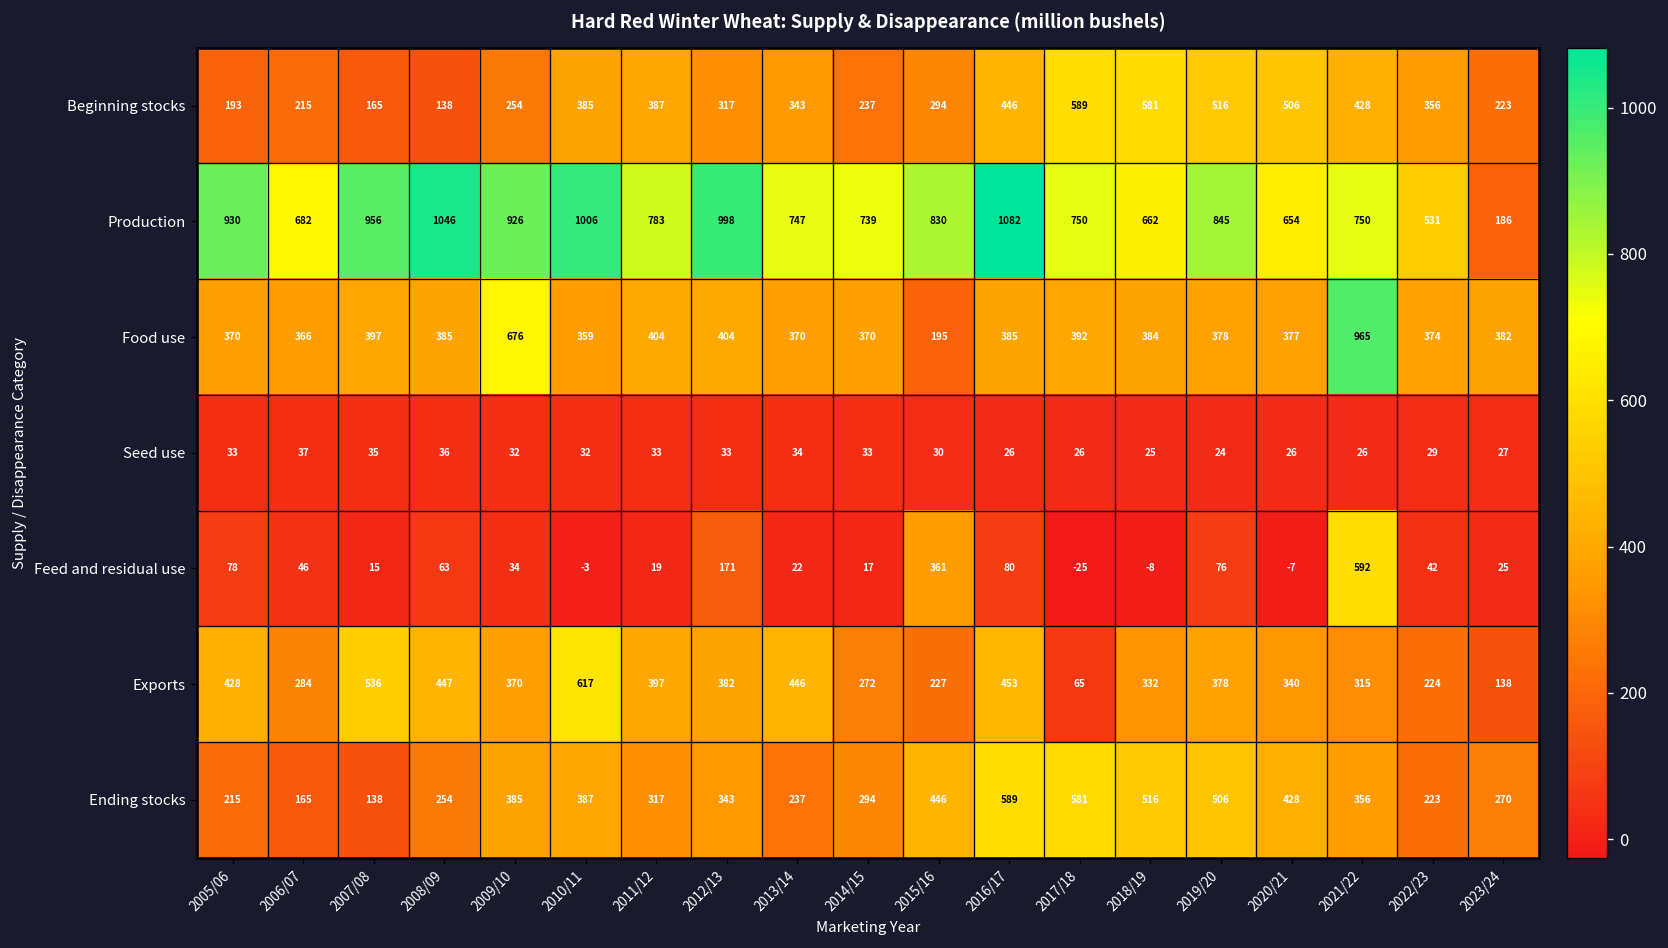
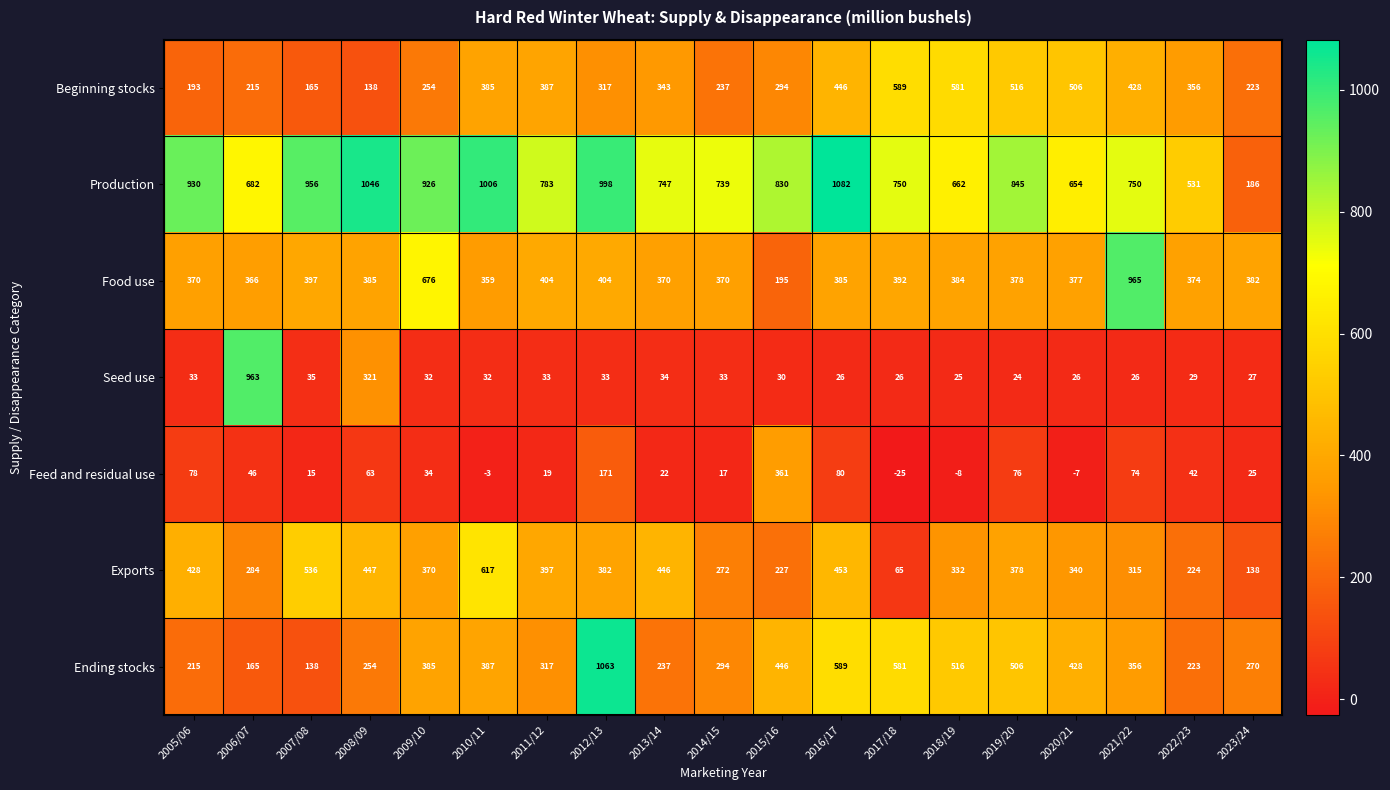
Seed use, 2006/07: 37 -> 963
Seed use, 2008/09: 36 -> 321
Feed and residual use, 2021/22: 592 -> 74
Ending stocks, 2012/13: 343 -> 1063
